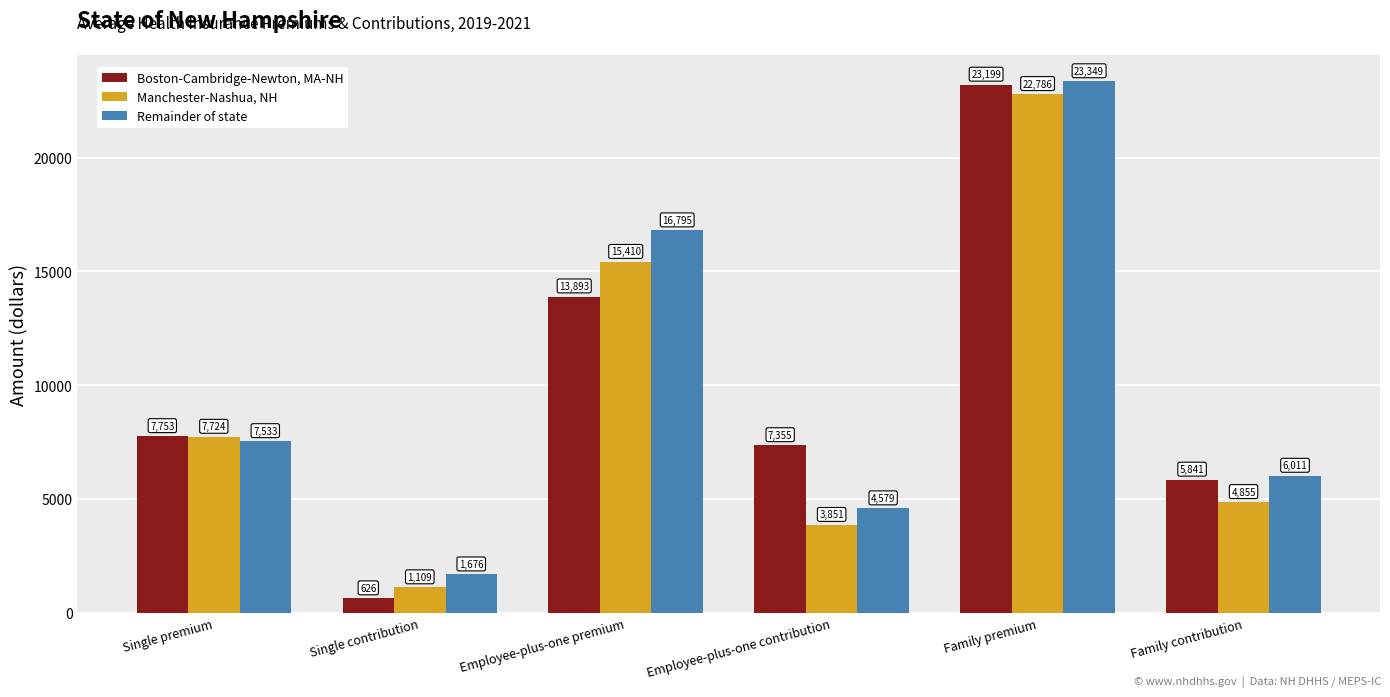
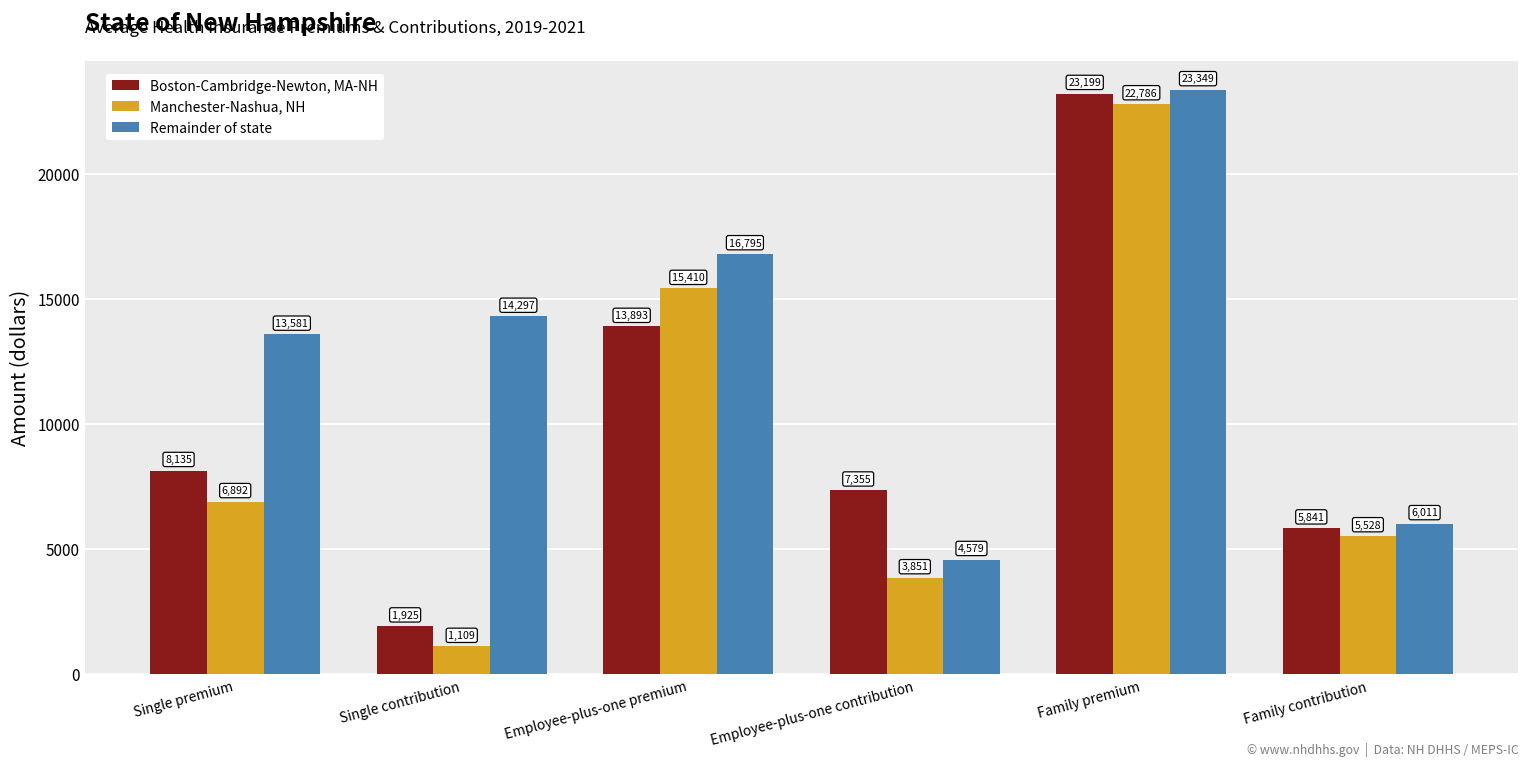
Boston-Cambridge-Newton, MA-NH, Single premium: 7,753 -> 8,135
Manchester-Nashua, NH, Single premium: 7,724 -> 6,892
Remainder of state, Single premium: 7,533 -> 13,581
Boston-Cambridge-Newton, MA-NH, Single contribution: 626 -> 1,925
Remainder of state, Single contribution: 1,676 -> 14,297
Manchester-Nashua, NH, Family contribution: 4,855 -> 5,528
